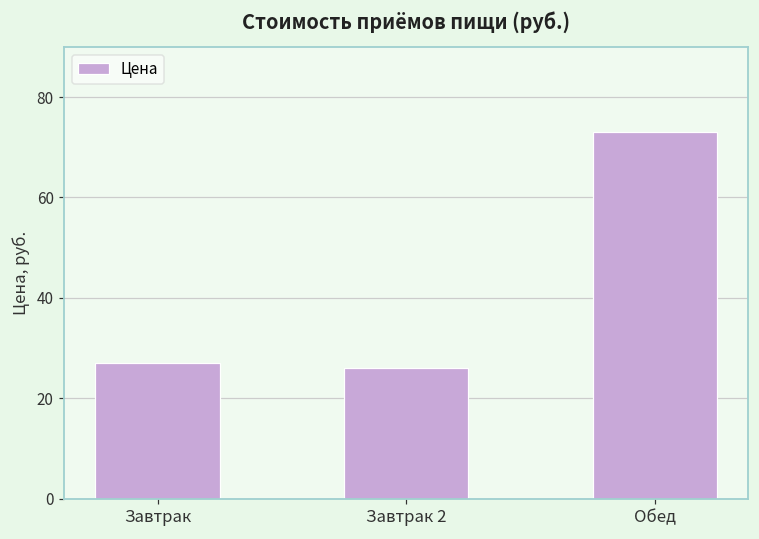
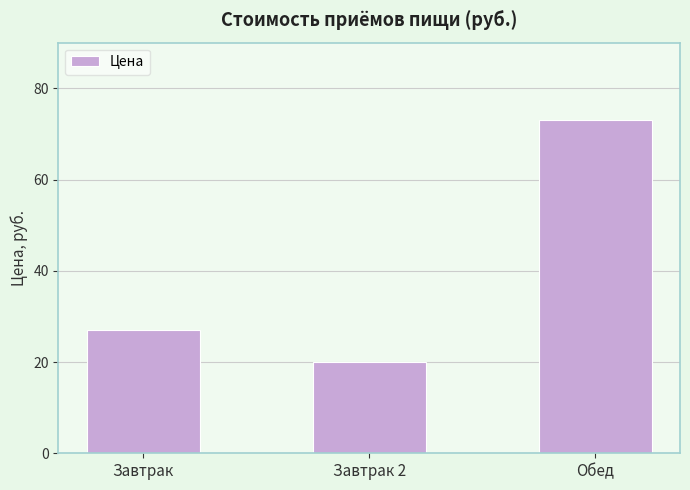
Завтрак 2: 26 -> 20
